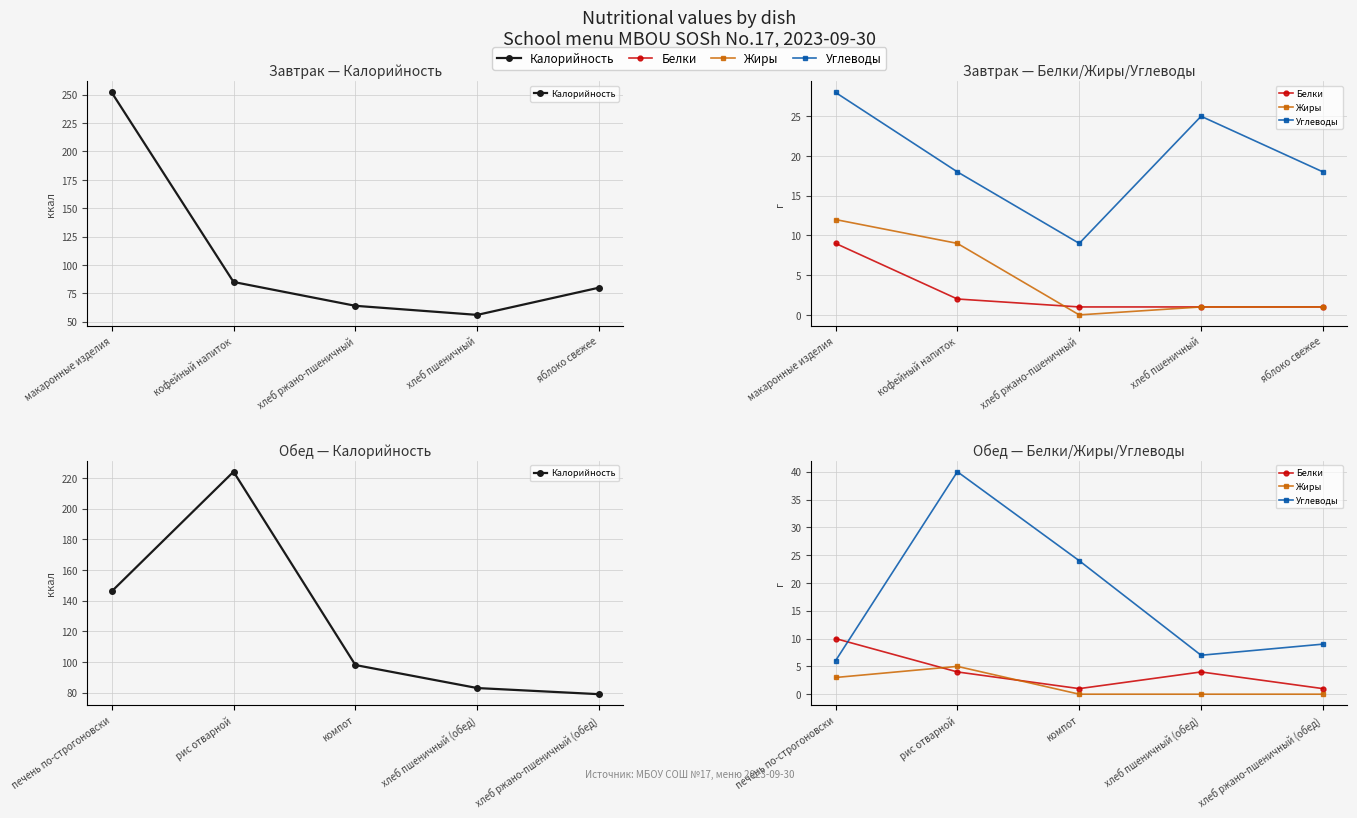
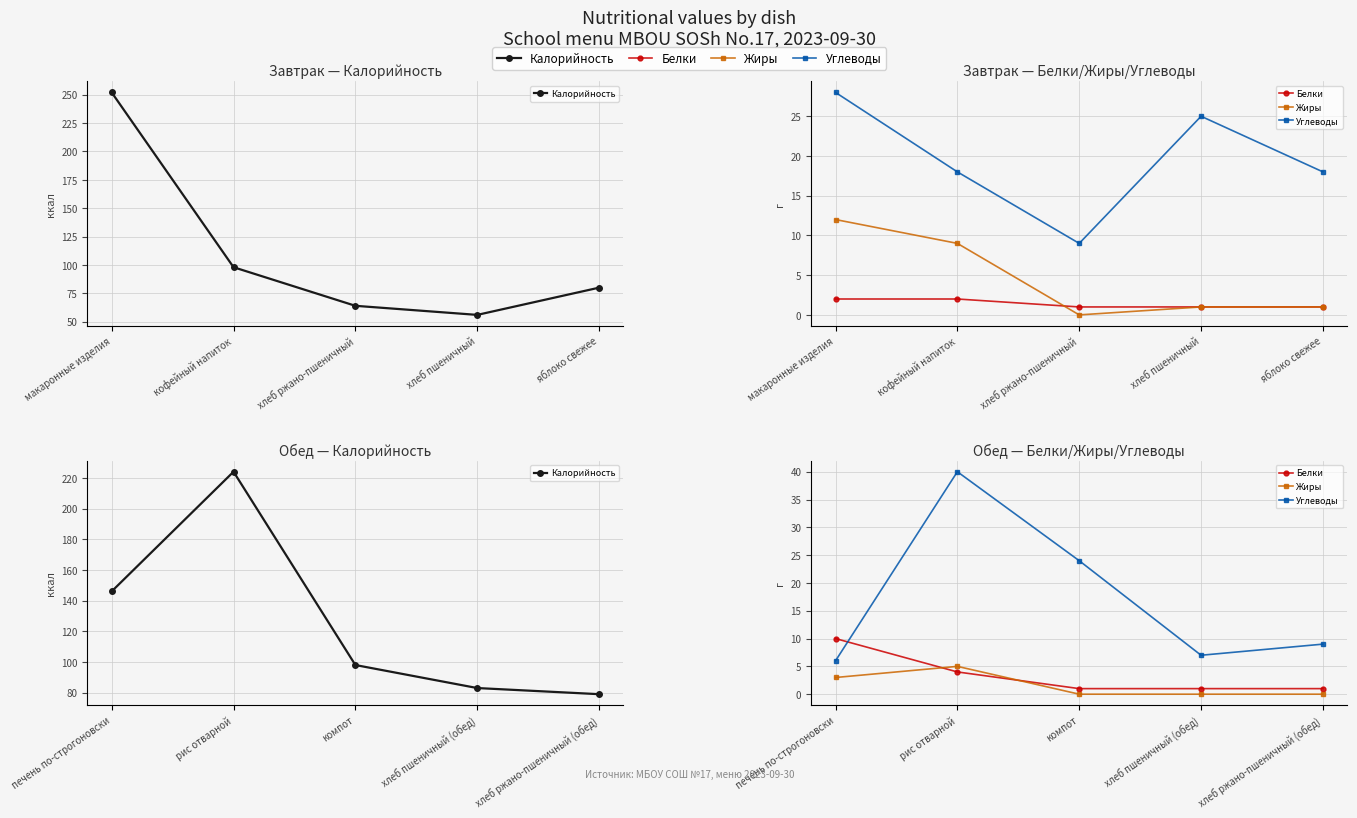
Завтрак — Калорийность, кофейный напиток: 85 -> 98
Завтрак — Белки/Жиры/Углеводы, Белки, макаронные изделия: 9 -> 2
Обед — Белки/Жиры/Углеводы, Белки, хлеб пшеничный (обед): 4 -> 1
